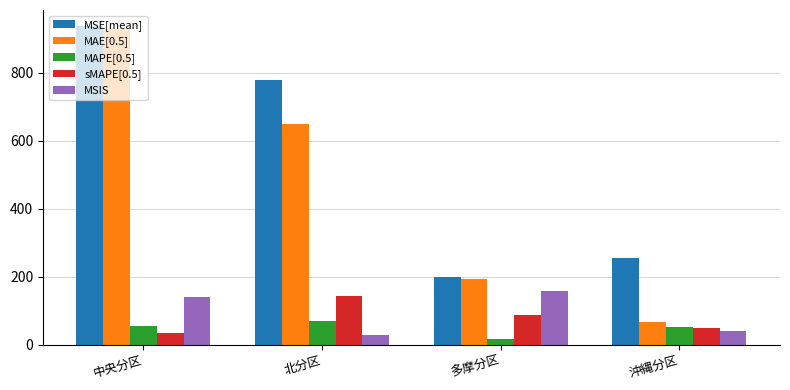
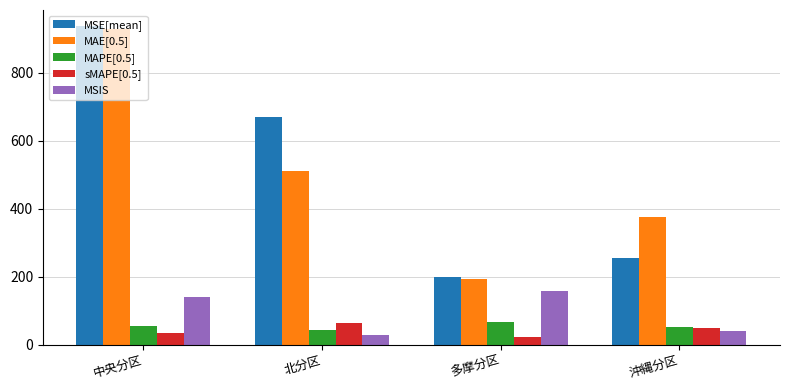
MSE[mean], 北分区: 780 -> 670
MAE[0.5], 北分区: 650 -> 510
MAPE[0.5], 北分区: 70 -> 40
sMAPE[0.5], 北分区: 140 -> 60
MAPE[0.5], 多摩分区: 20 -> 70
sMAPE[0.5], 多摩分区: 90 -> 20
MAE[0.5], 沖縄分区: 70 -> 380
